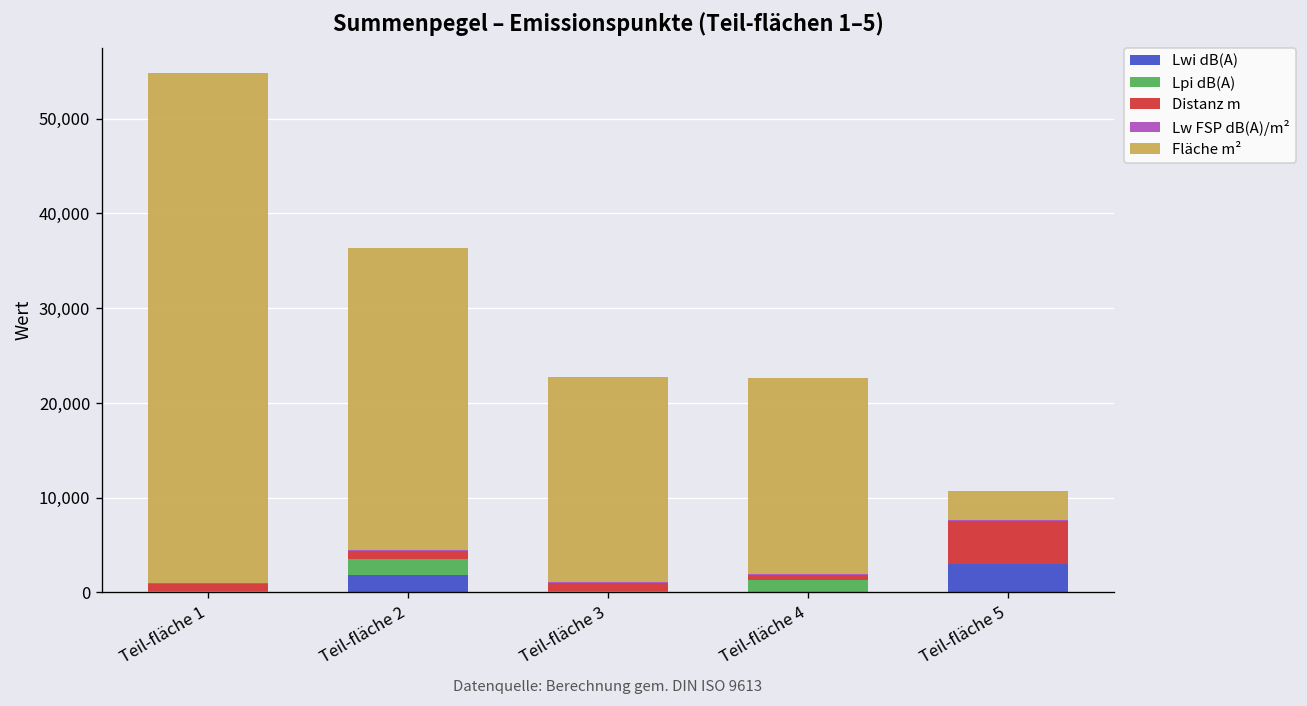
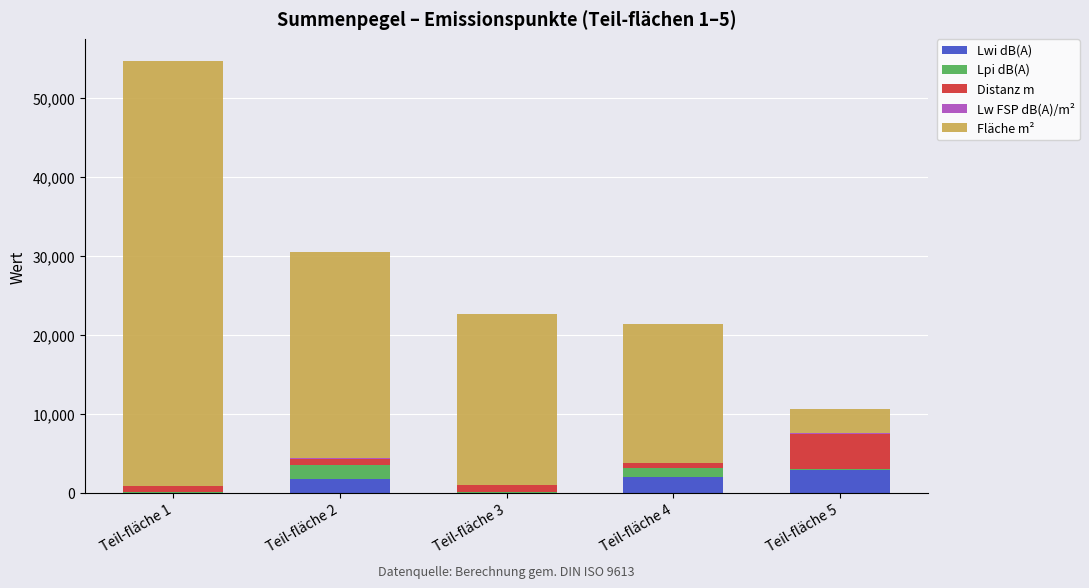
Fläche m², Teil-fläche 2: 32,000 -> 26,000
Lwi dB(A), Teil-fläche 4: 0 -> 2,000
Fläche m², Teil-fläche 4: 21,000 -> 18,000
